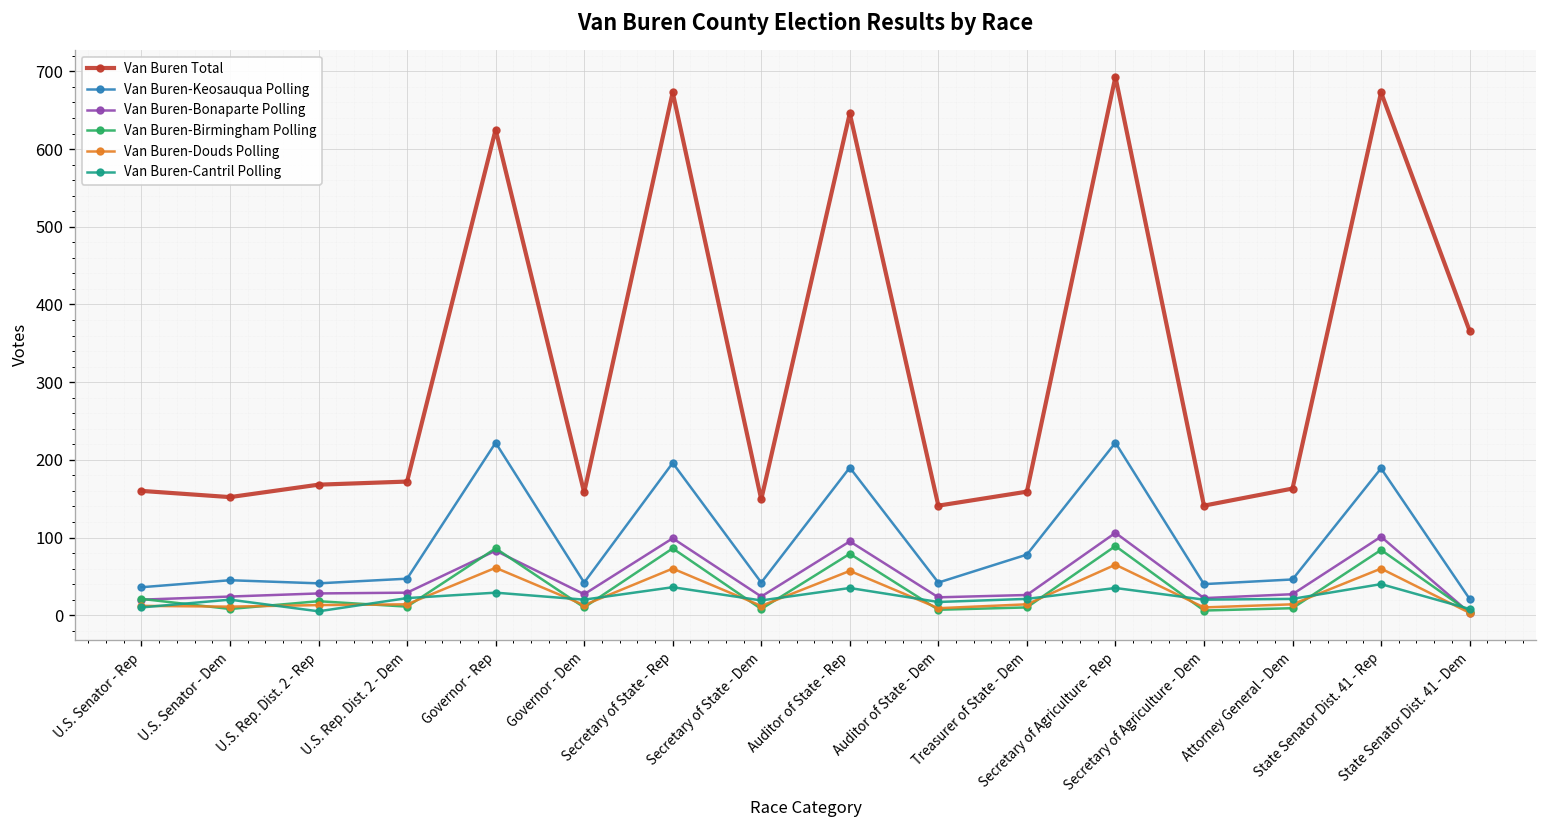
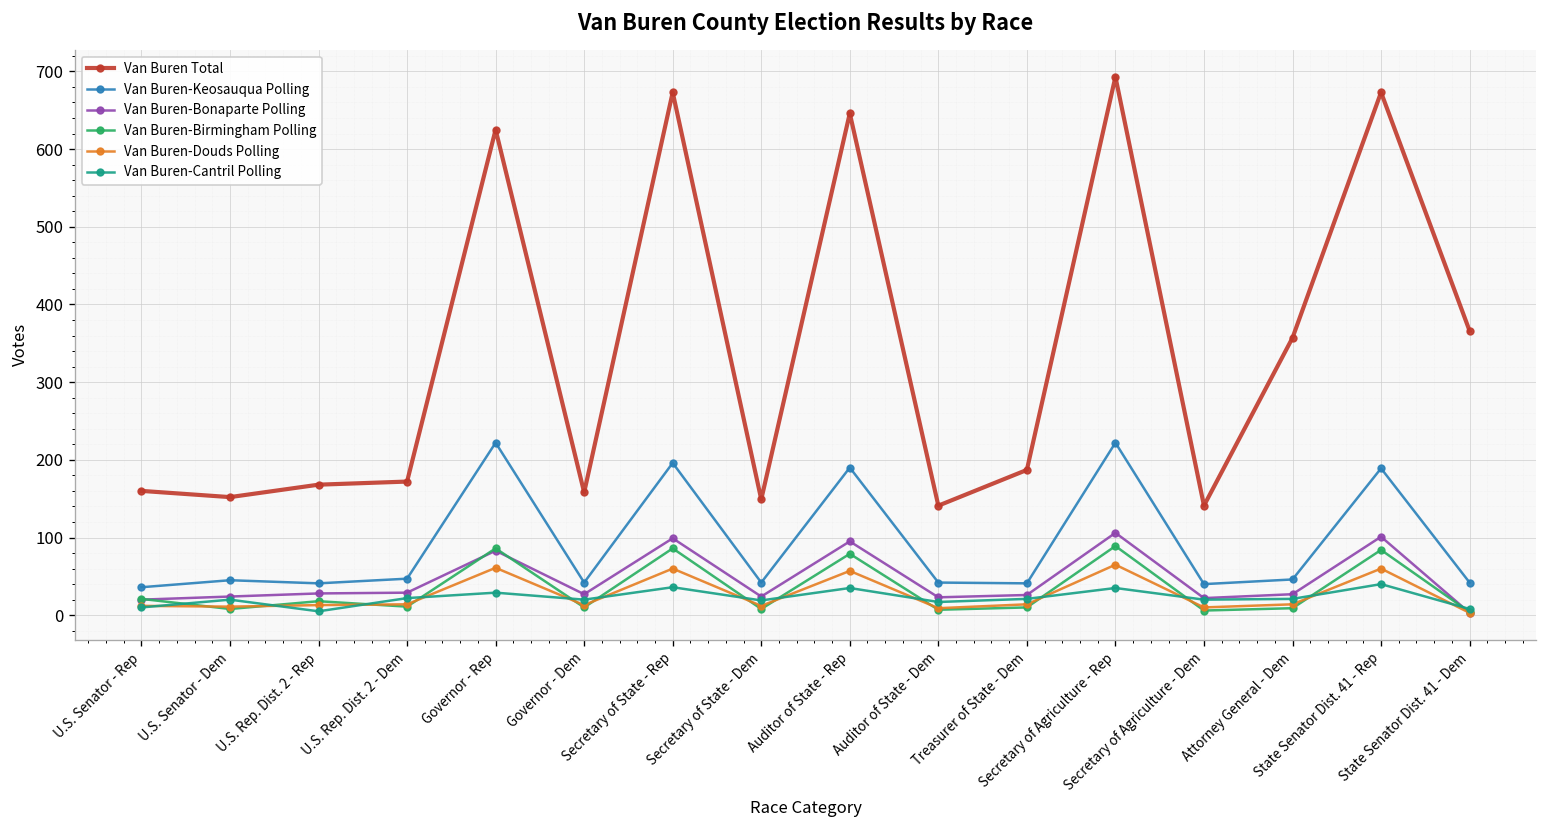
Van Buren Total, Treasurer of State - Dem: 160 -> 190
Van Buren-Keosauqua Polling, Treasurer of State - Dem: 80 -> 40
Van Buren Total, Attorney General - Dem: 160 -> 360
Van Buren-Keosauqua Polling, State Senator Dist. 41 - Dem: 20 -> 40
